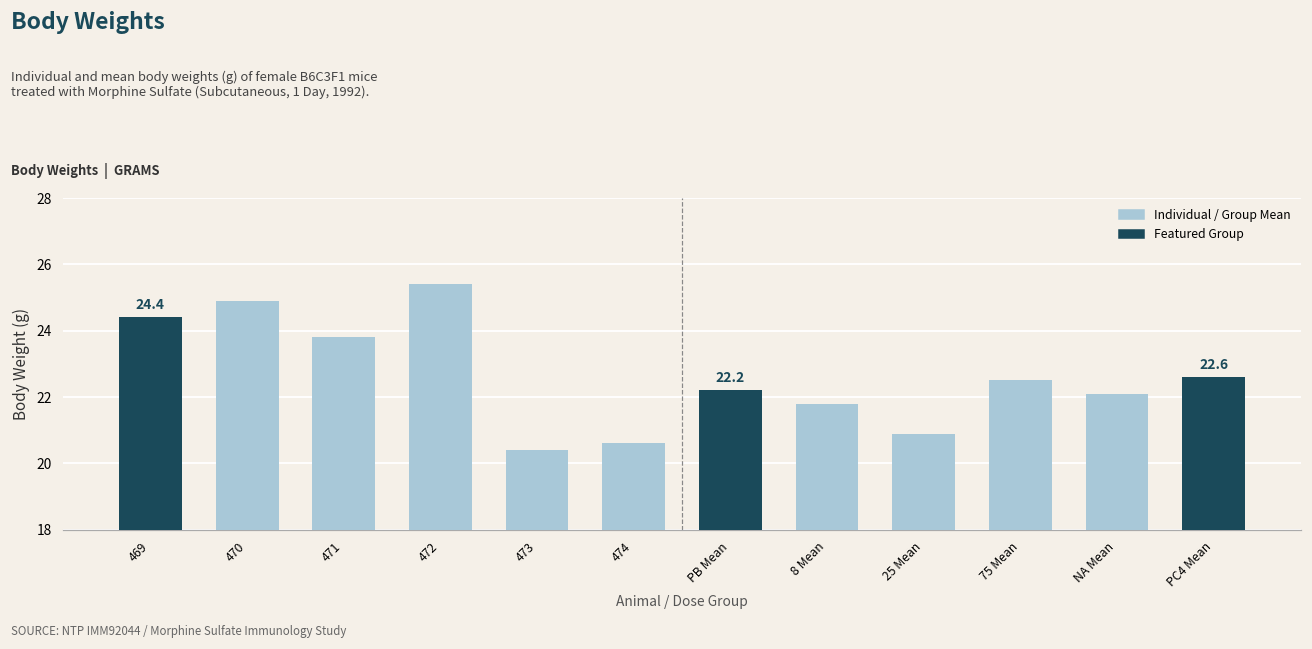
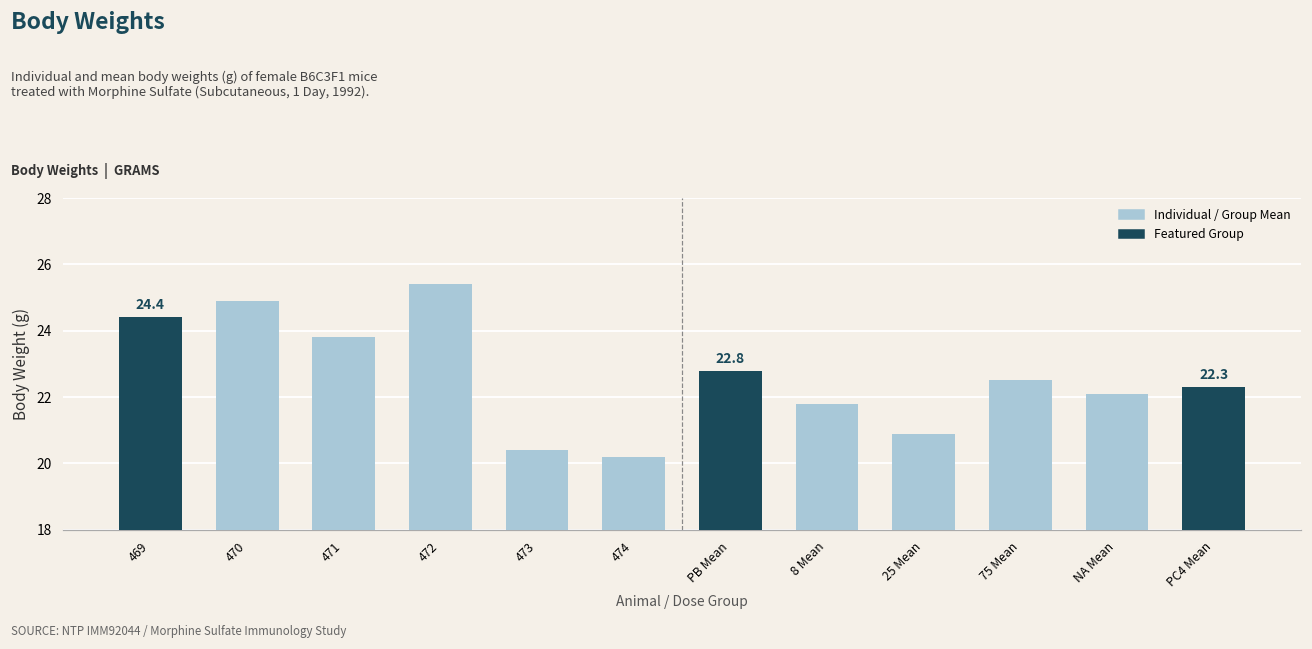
474: 20.6 -> 20.2
PB Mean: 22.2 -> 22.8
PC4 Mean: 22.6 -> 22.3
